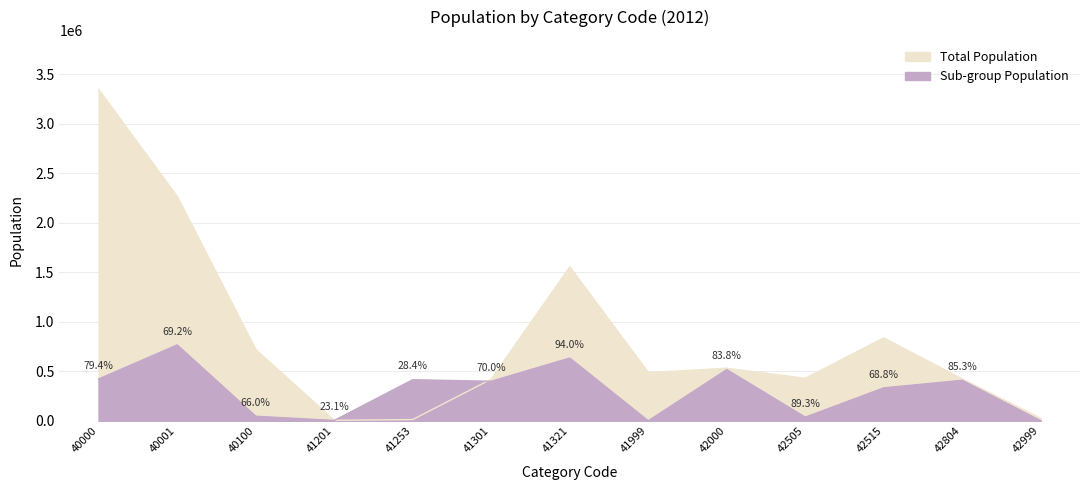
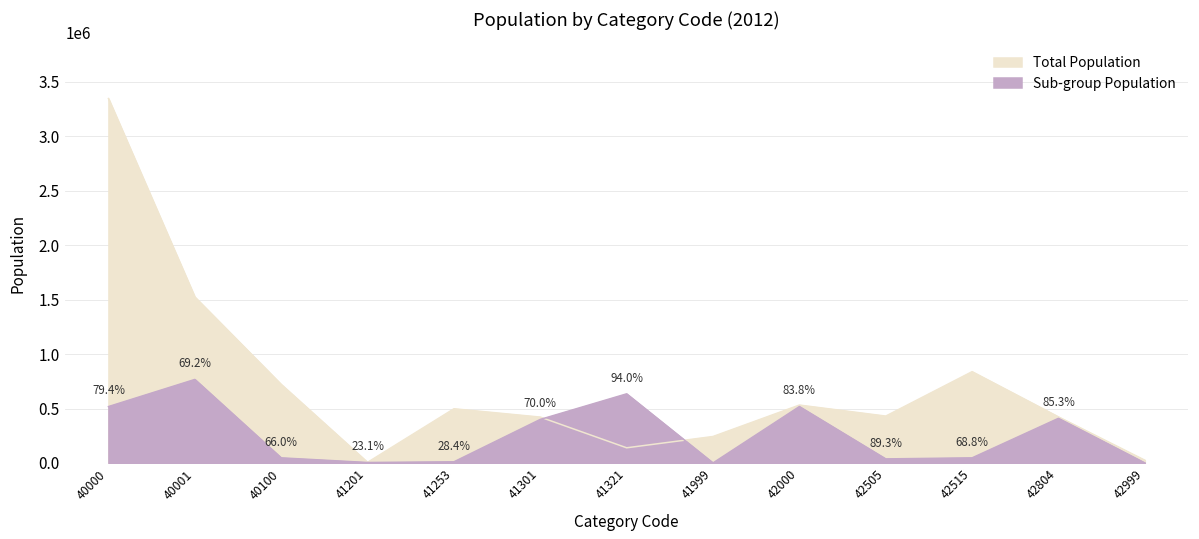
Sub-group Population, 40000: 400000 -> 500000
Total Population, 40001: 2300000 -> 1500000
Total Population, 41253: 0 -> 500000
Sub-group Population, 41253: 400000 -> 0
Total Population, 41321: 1600000 -> 100000
Total Population, 41999: 500000 -> 200000
Sub-group Population, 42515: 300000 -> 0
